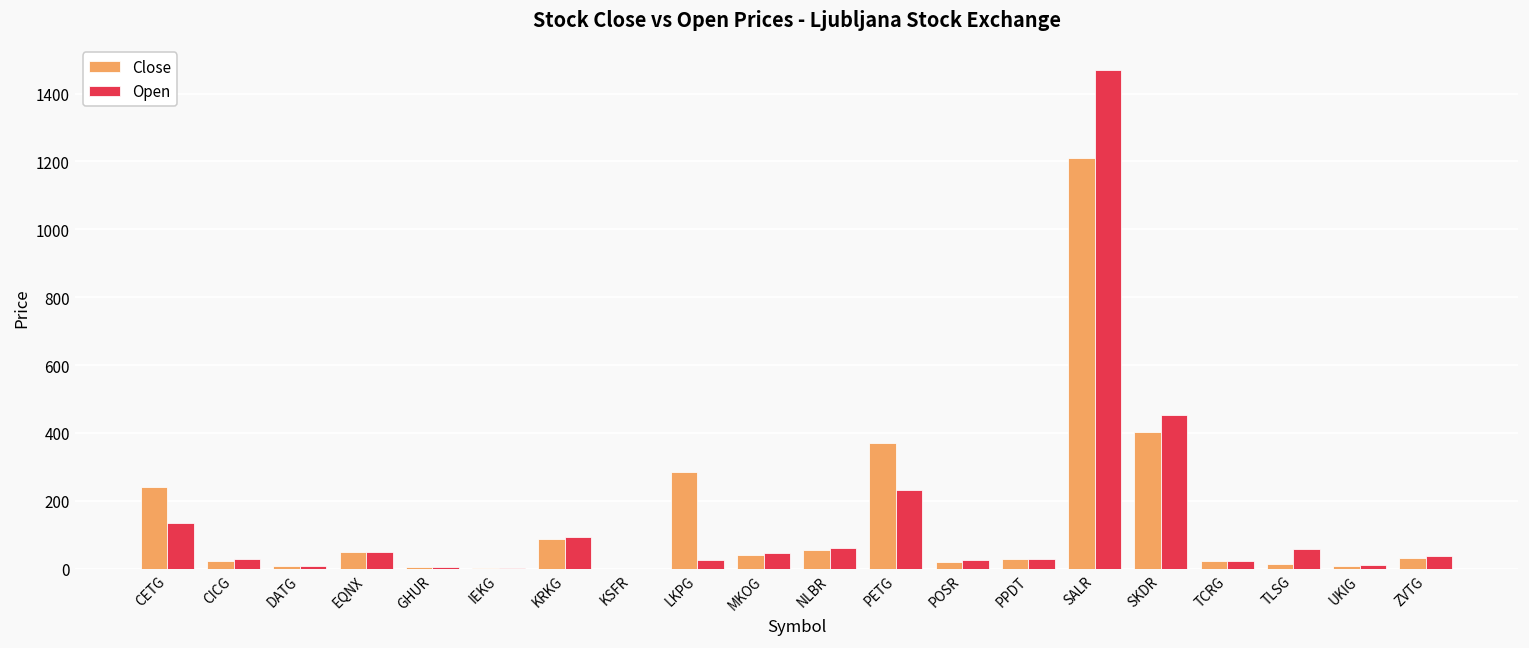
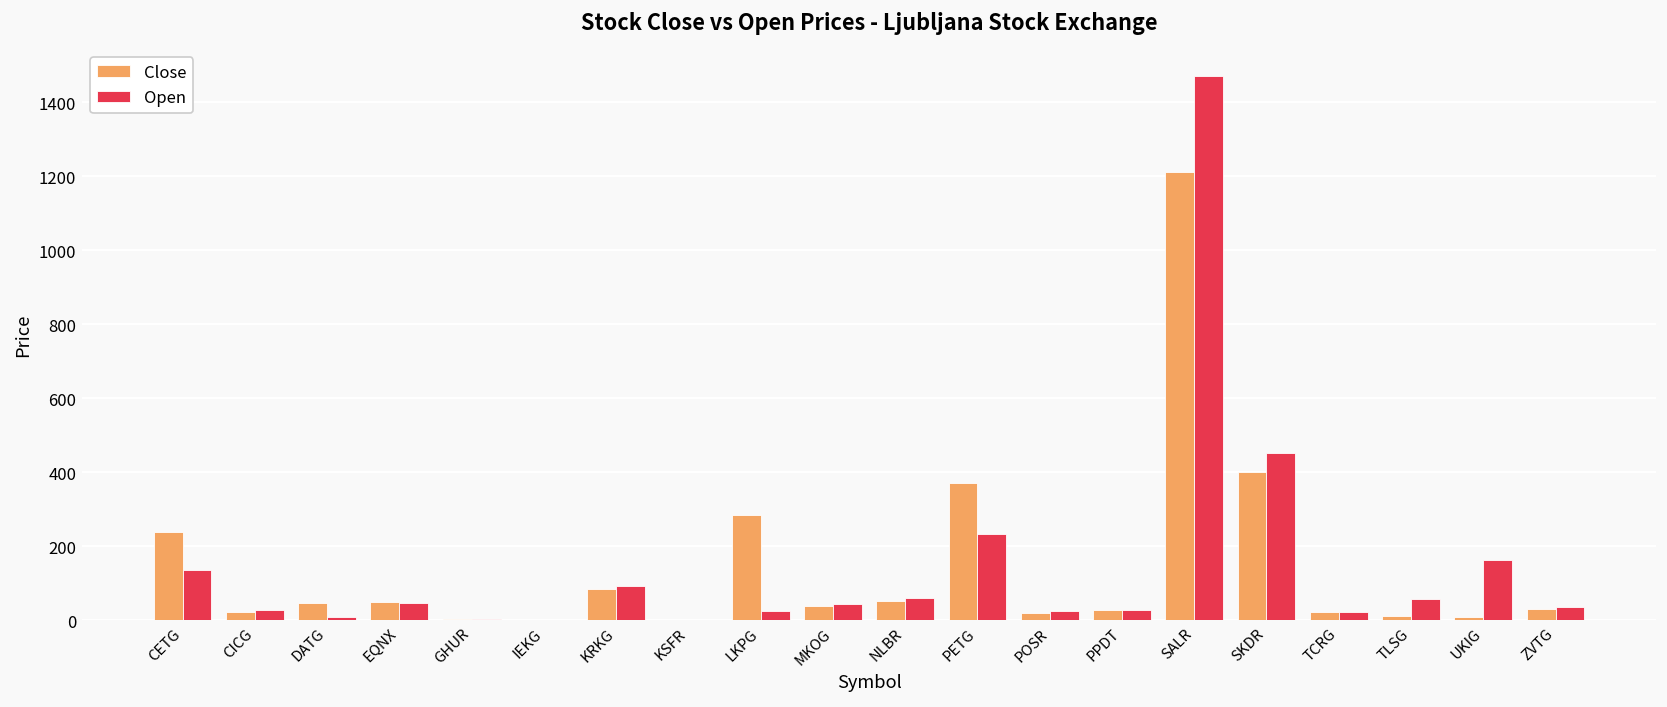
Close, DATG: 10 -> 50
Open, UKIG: 10 -> 160
